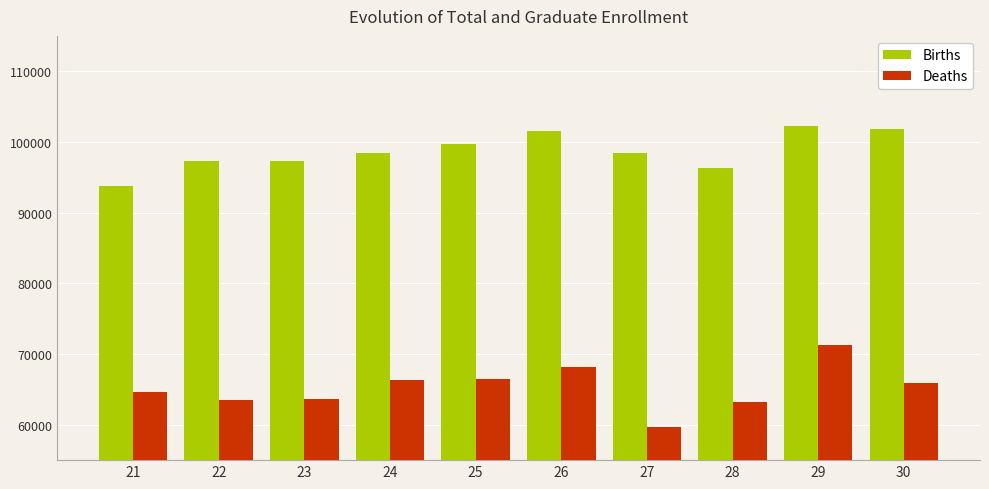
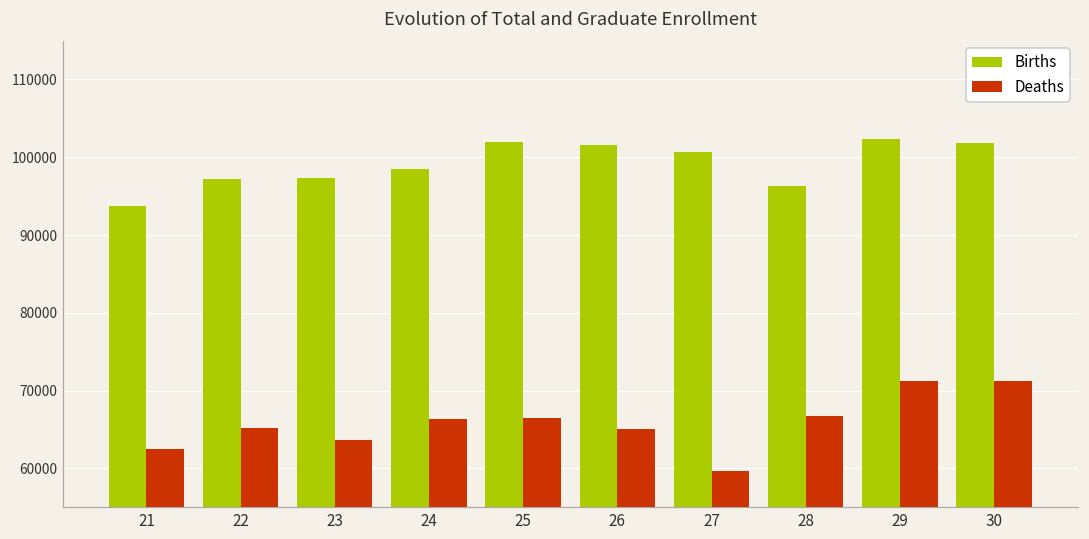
Deaths, 21: 65000 -> 62000
Deaths, 22: 64000 -> 65000
Births, 25: 100000 -> 102000
Deaths, 26: 68000 -> 65000
Births, 27: 98000 -> 101000
Deaths, 28: 63000 -> 67000
Deaths, 30: 66000 -> 71000
